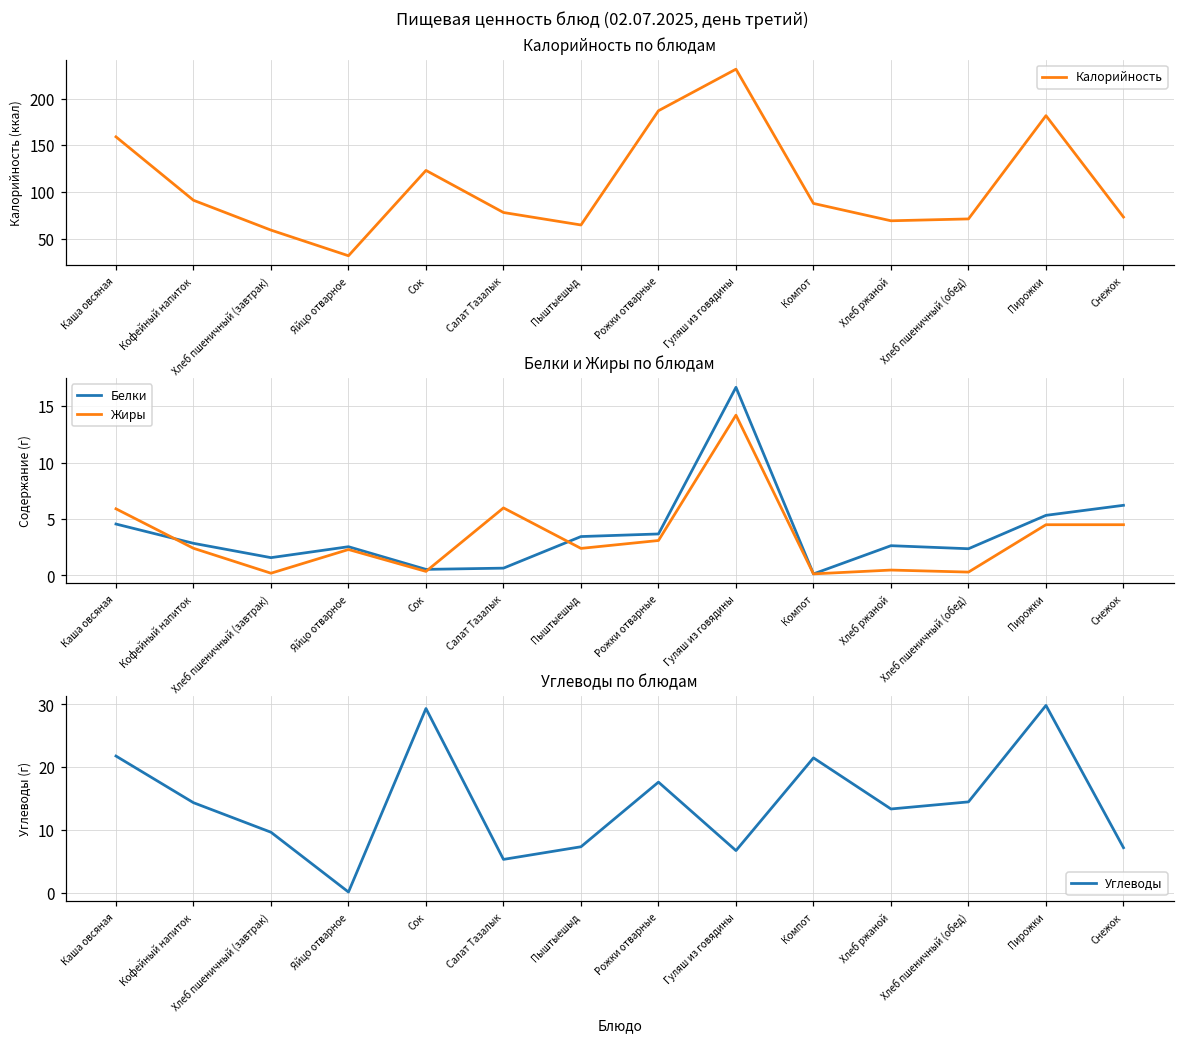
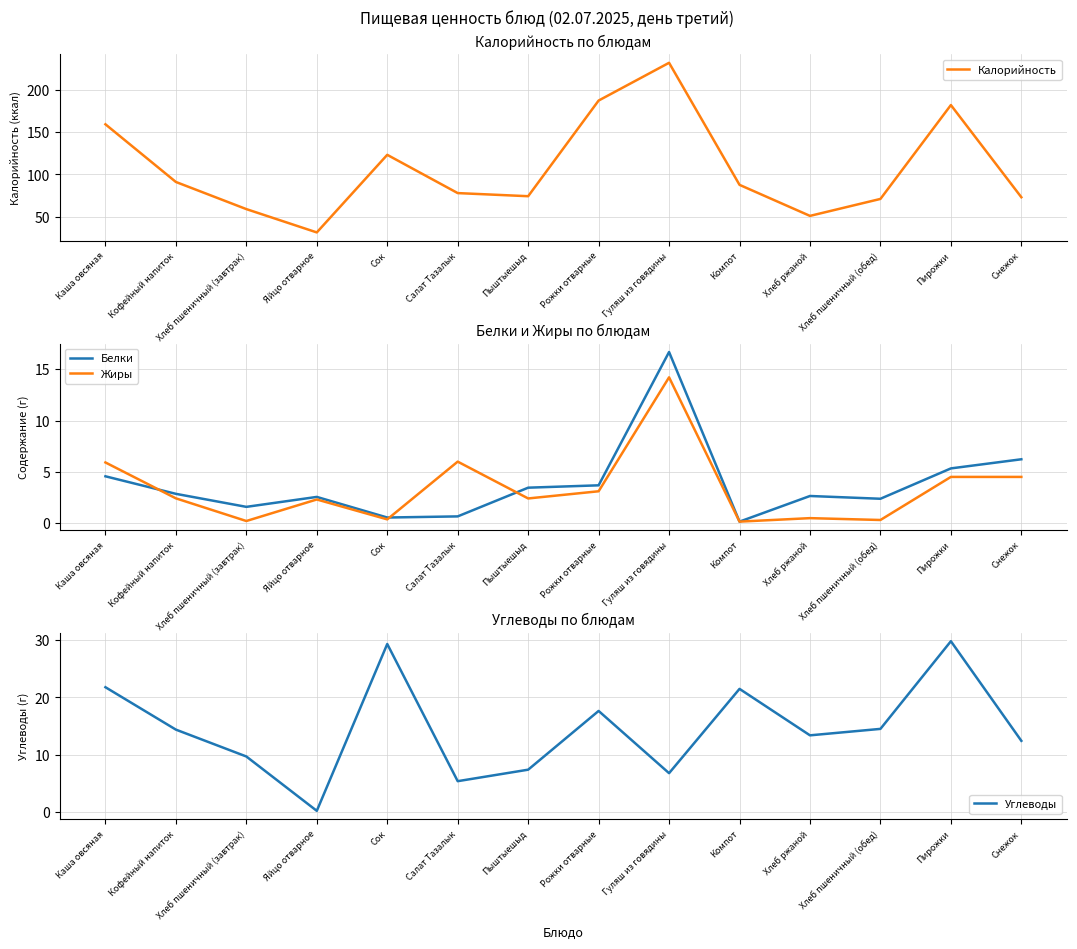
Калорийность по блюдам, Пыштыешыд: 60 -> 70
Калорийность по блюдам, Хлеб ржаной: 70 -> 50
Углеводы по блюдам, Снежок: 7 -> 12
